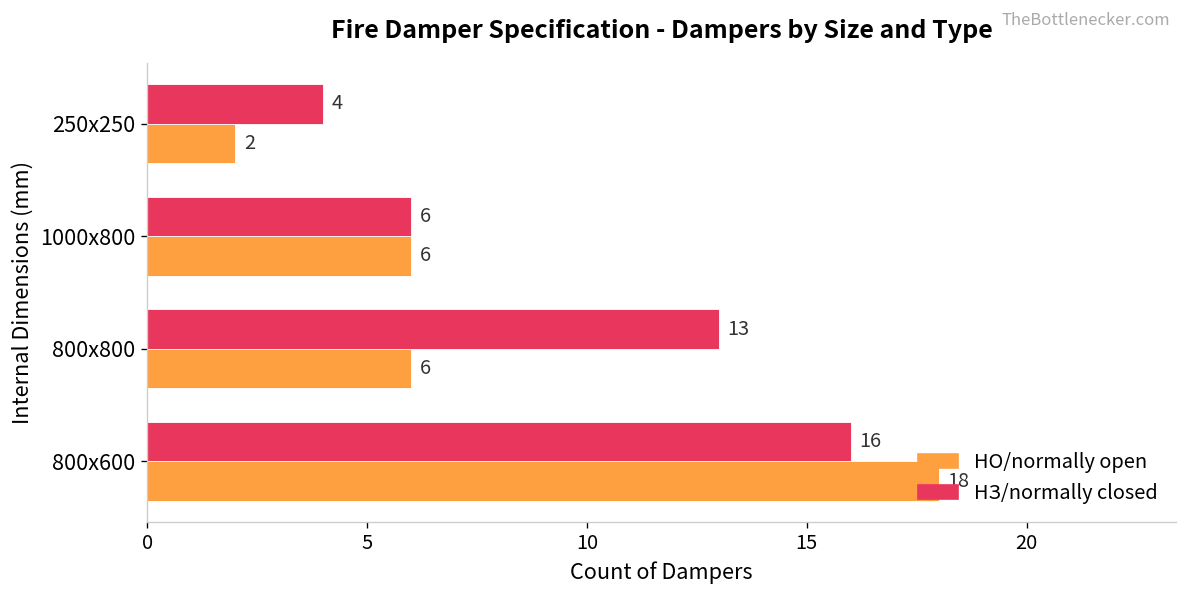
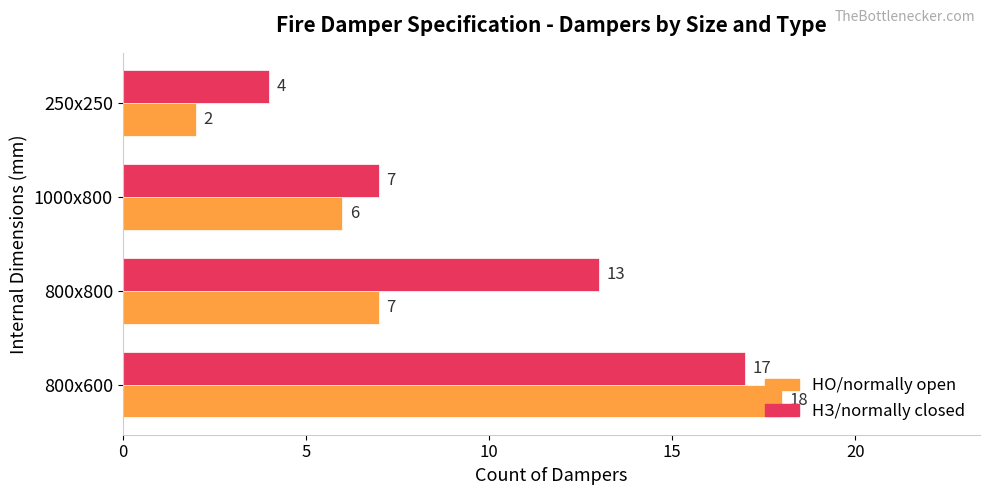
НЗ/normally closed, 1000х800: 6 -> 7
НО/normally open, 800х800: 6 -> 7
НЗ/normally closed, 800x600: 16 -> 17
